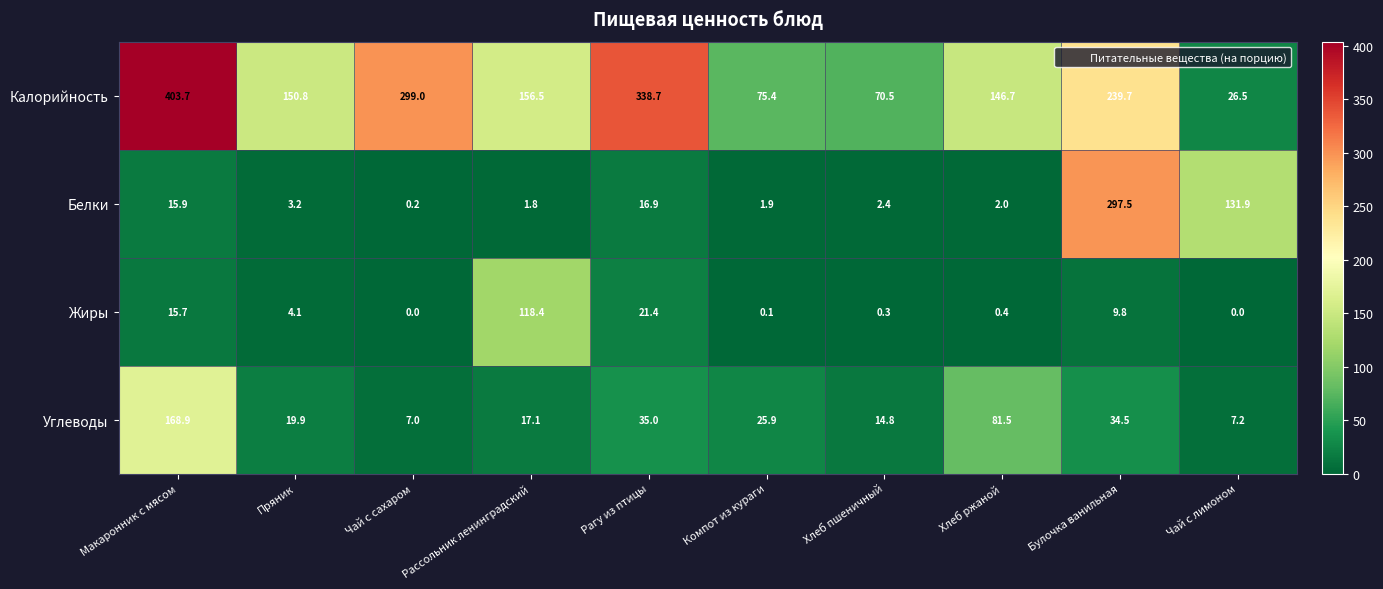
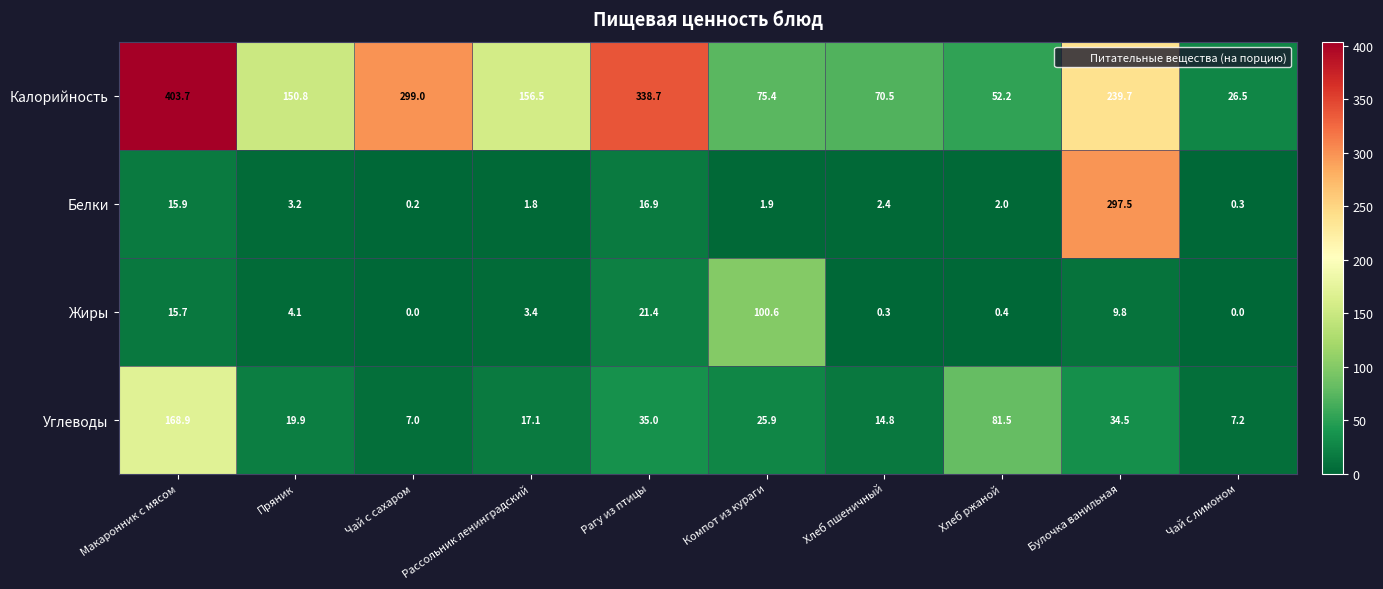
Калорийность, Хлеб ржаной: 146.7 -> 52.2
Белки, Чай с лимоном: 131.9 -> 0.3
Жиры, Рассольник ленинградский: 118.4 -> 3.4
Жиры, Компот из кураги: 0.1 -> 100.6
